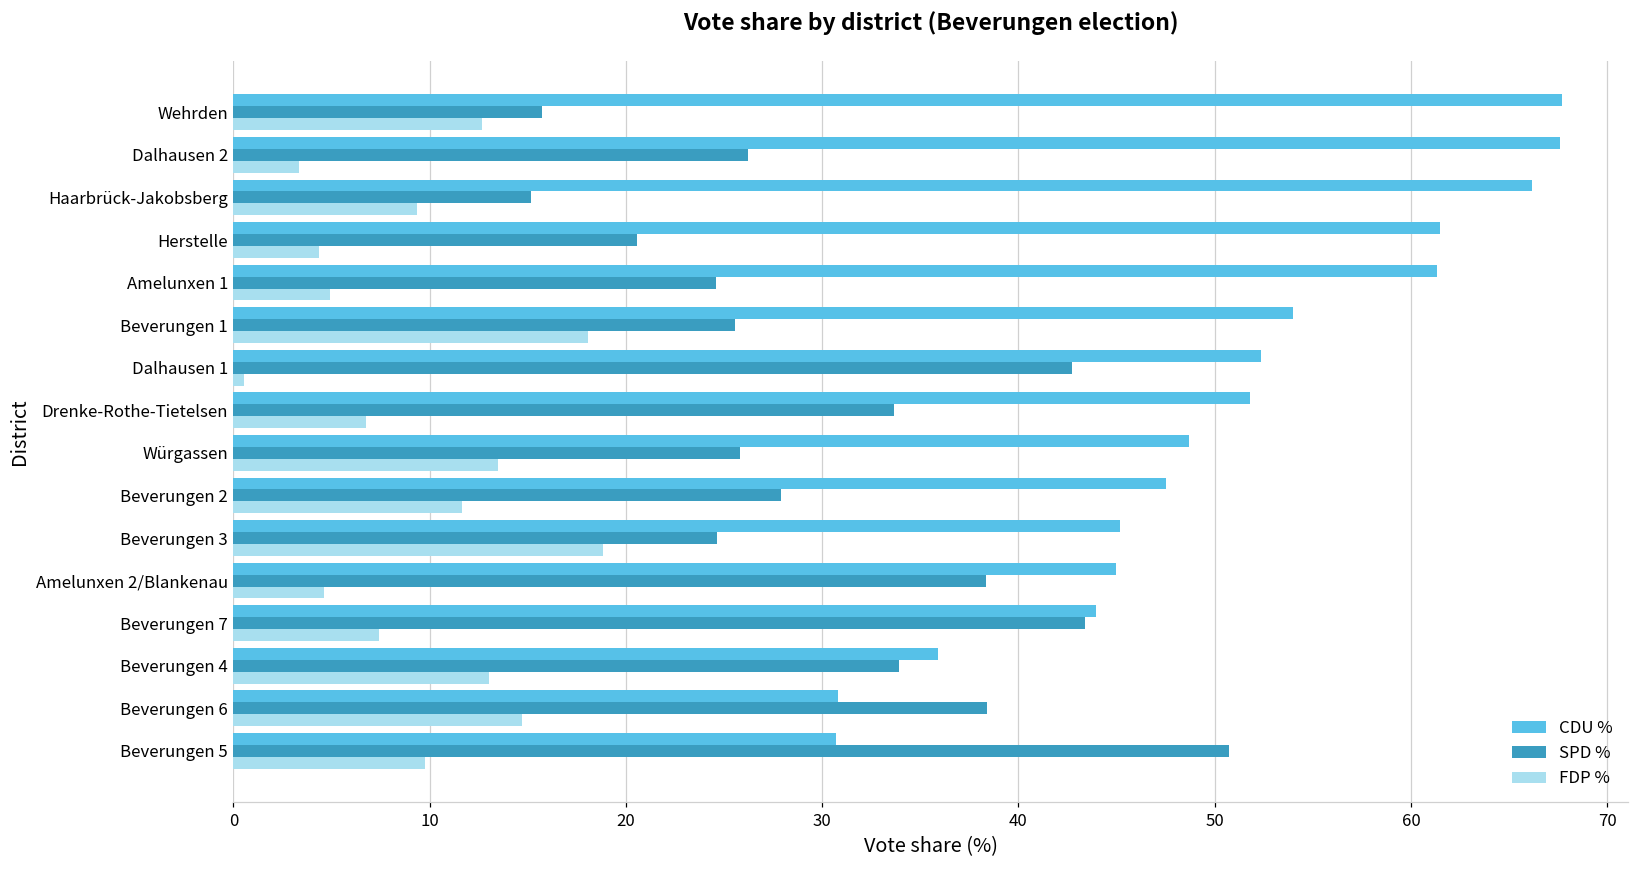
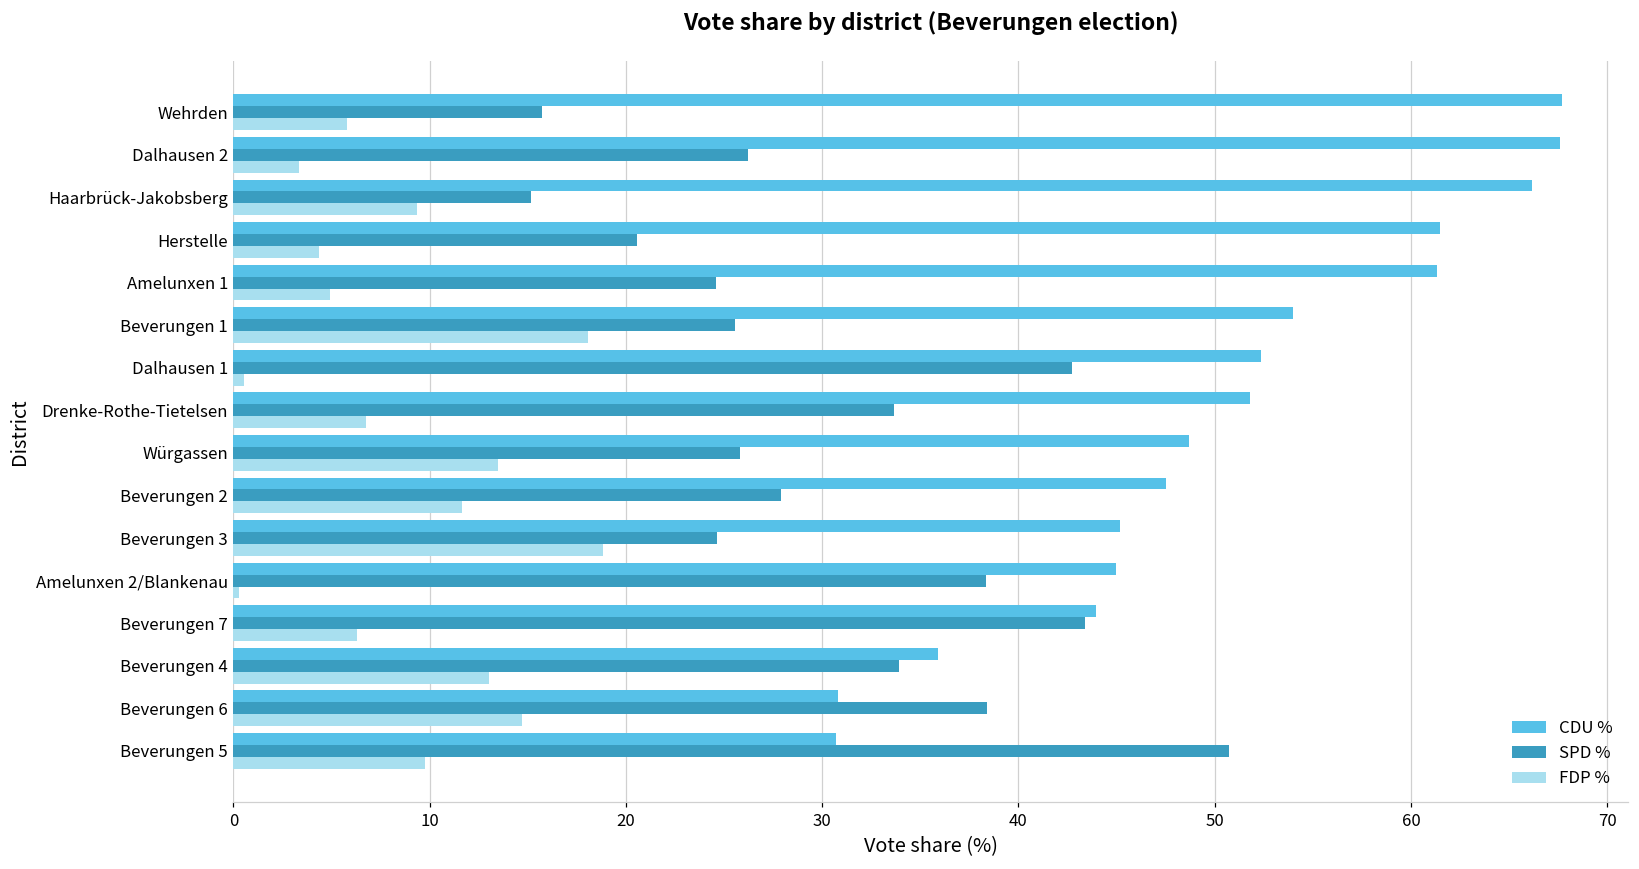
FDP %, Wehrden: 12.7 -> 5.8
FDP %, Amelunxen 2/Blankenau: 4.6 -> 0.3
FDP %, Beverungen 7: 7.4 -> 6.3
